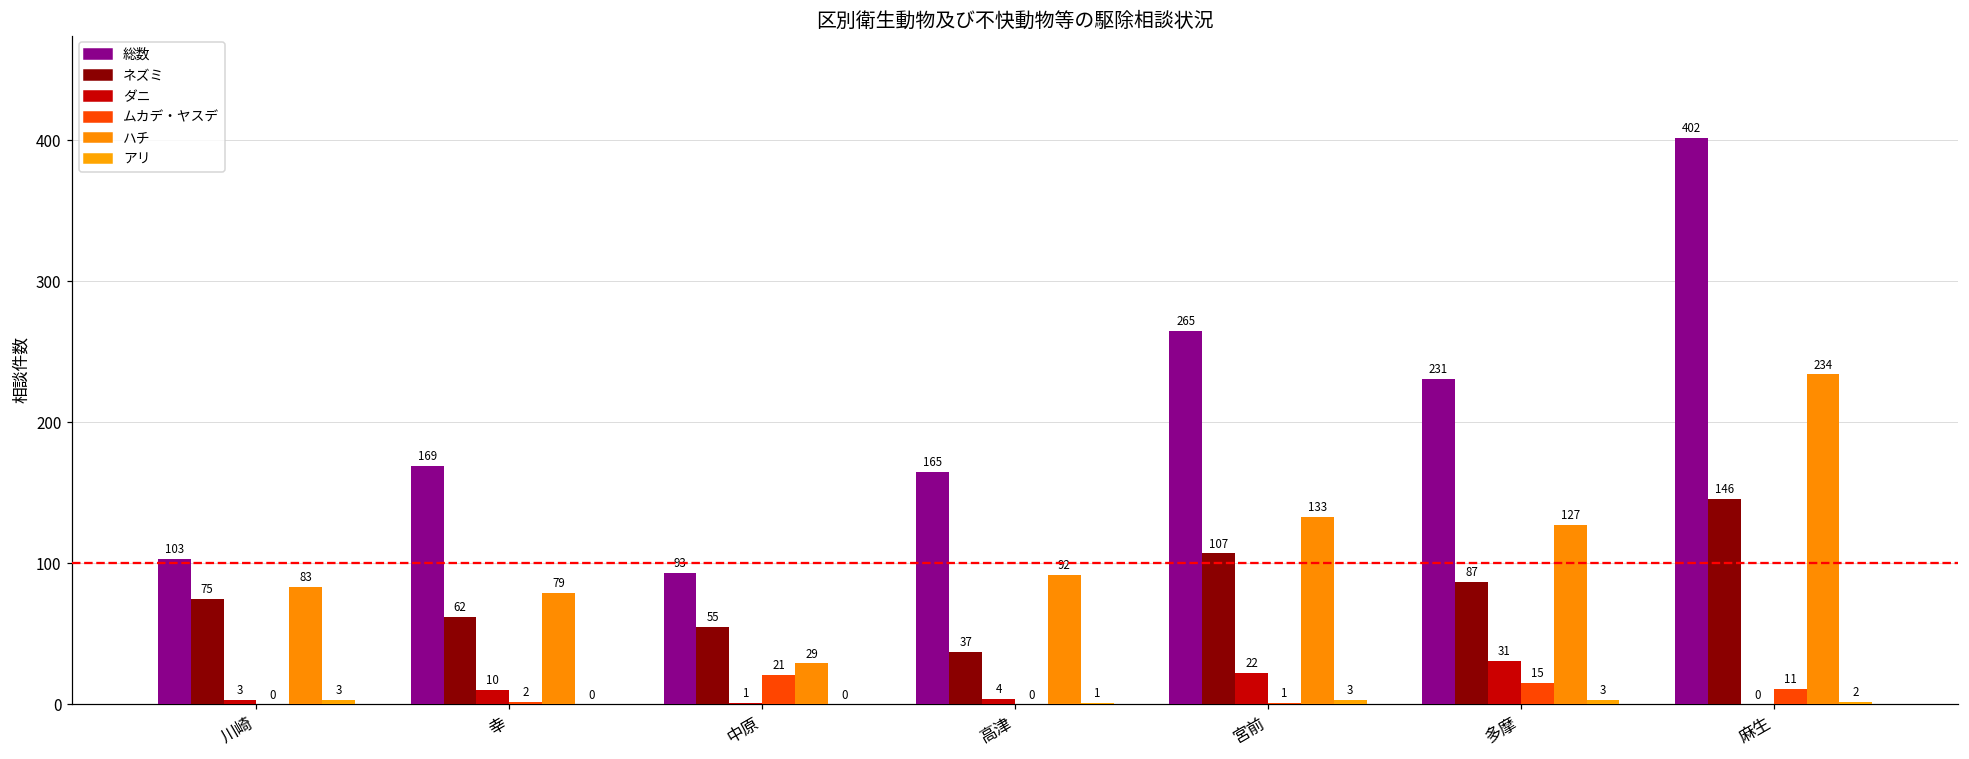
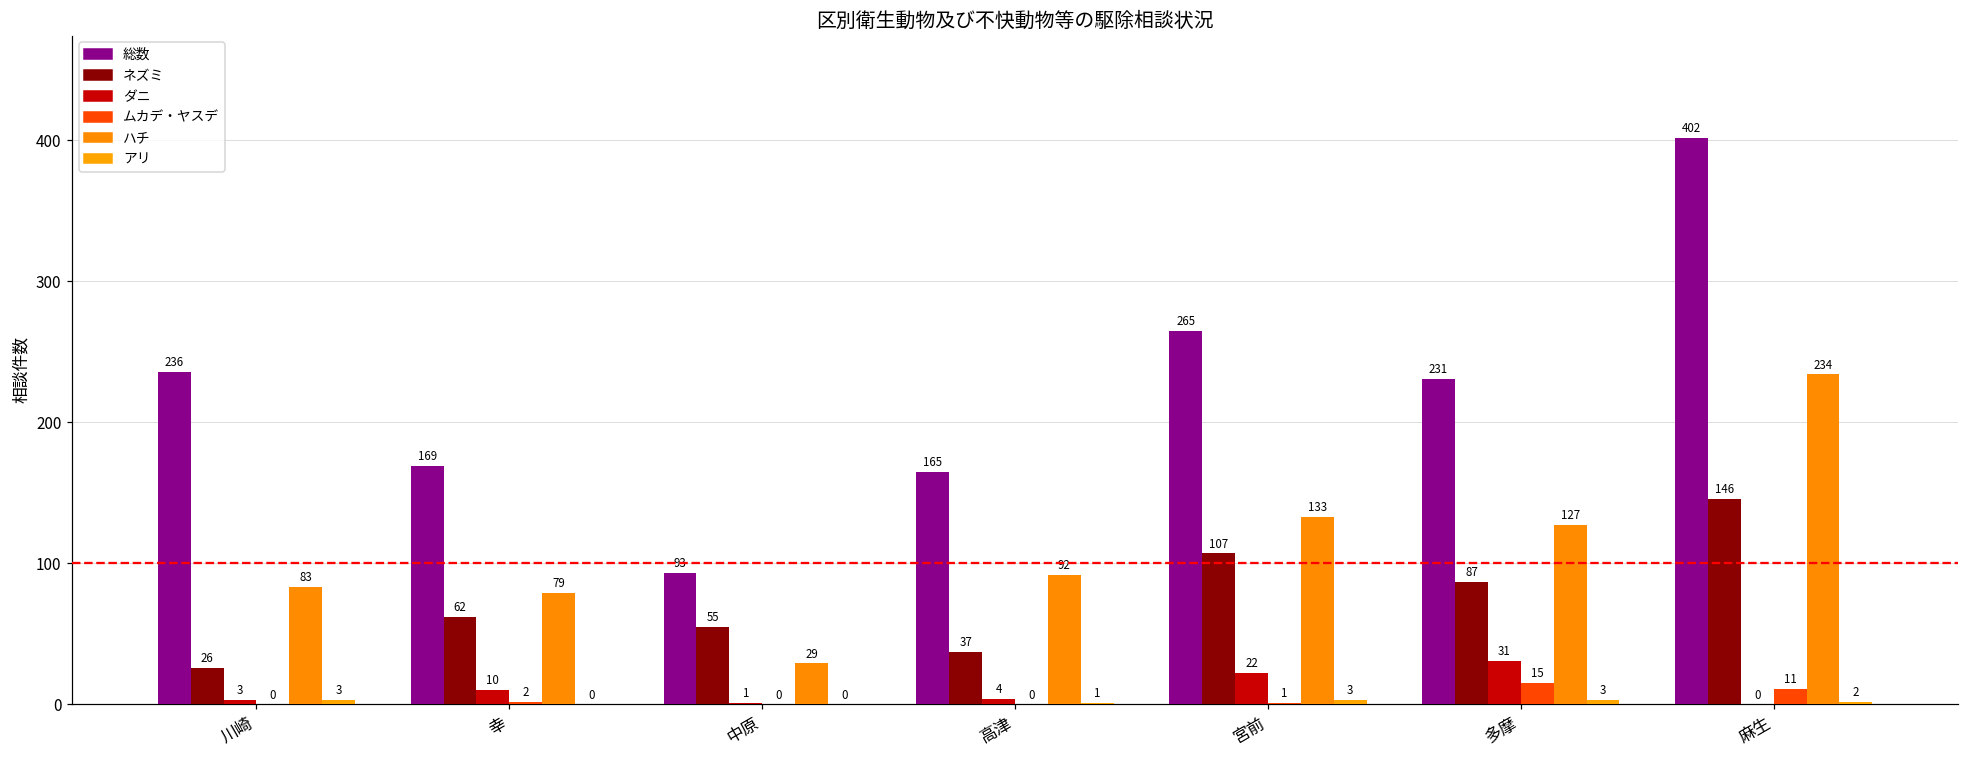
総数, 川崎: 103 -> 236
ネズミ, 川崎: 75 -> 26
ムカデ・ヤスデ, 中原: 21 -> 0
